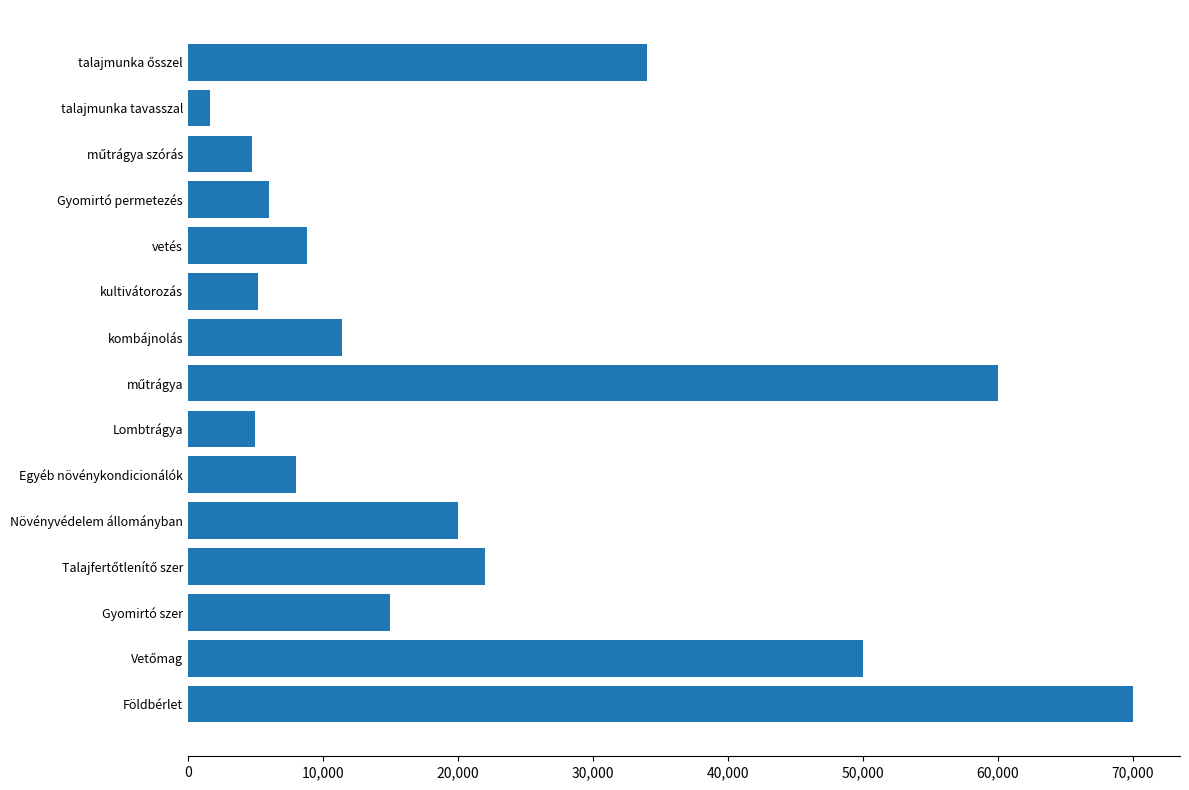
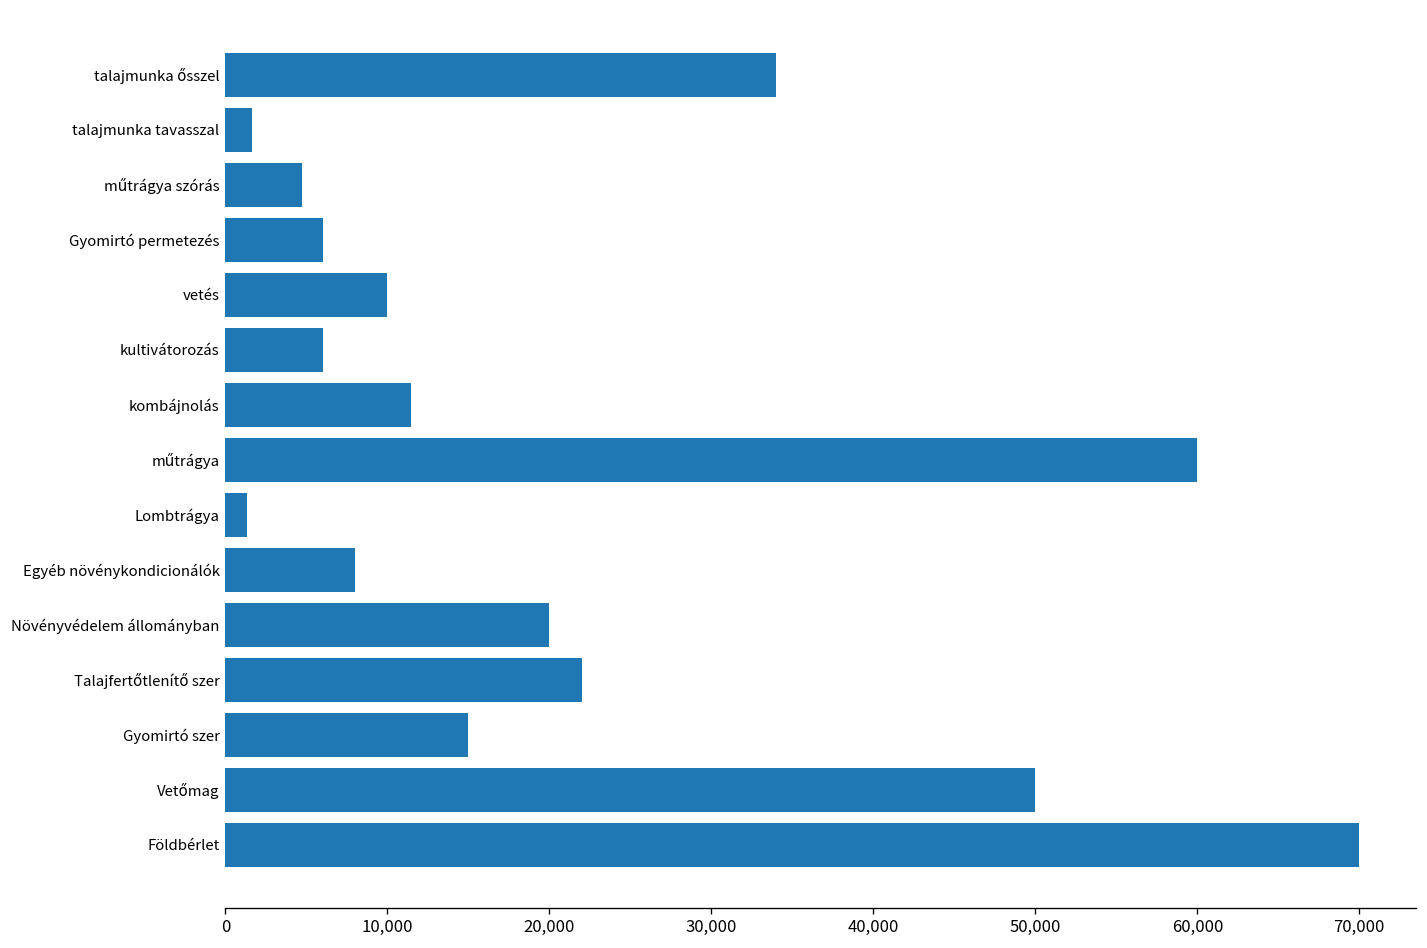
vetés: 8,800 -> 10,000
kultivátorozás: 5,200 -> 6,000
Lombtrágya: 5,000 -> 1,300
